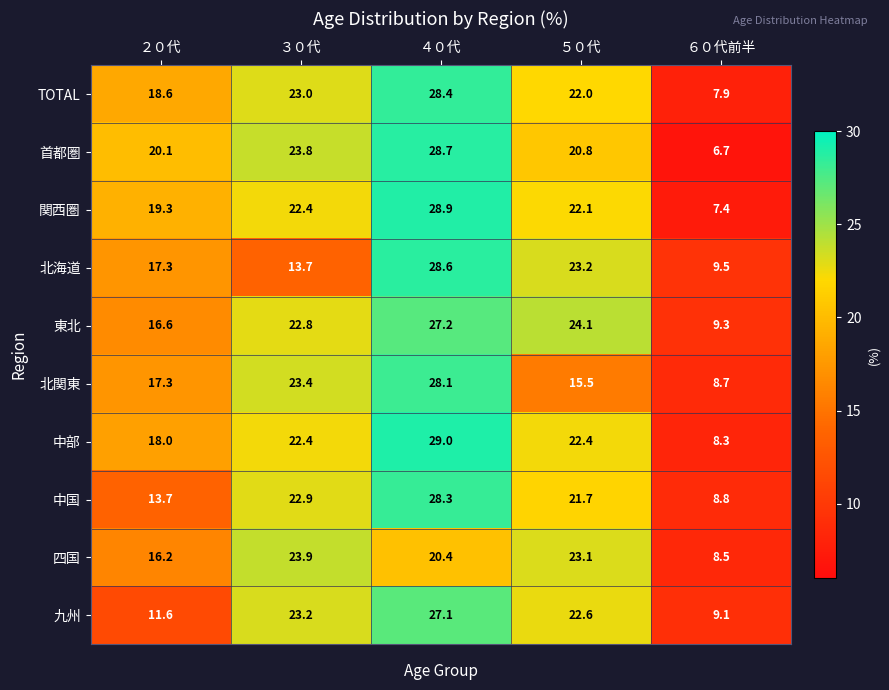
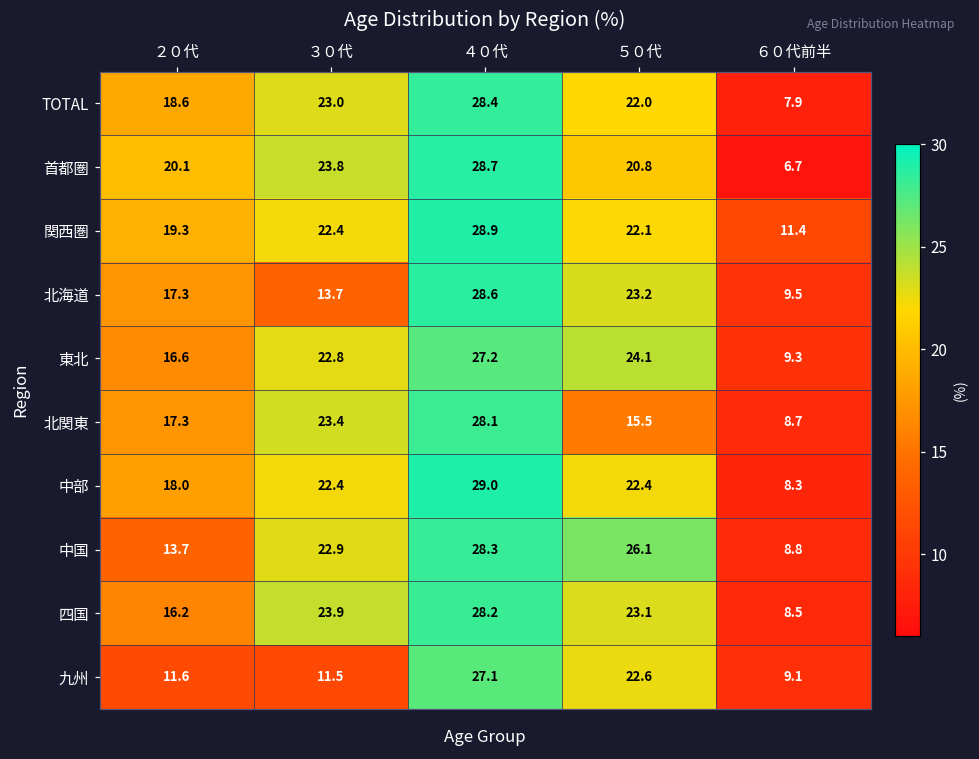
関西圏, ６０代前半: 7.4 -> 11.4
中国, ５０代: 21.7 -> 26.1
四国, ４０代: 20.4 -> 28.2
九州, ３０代: 23.2 -> 11.5
